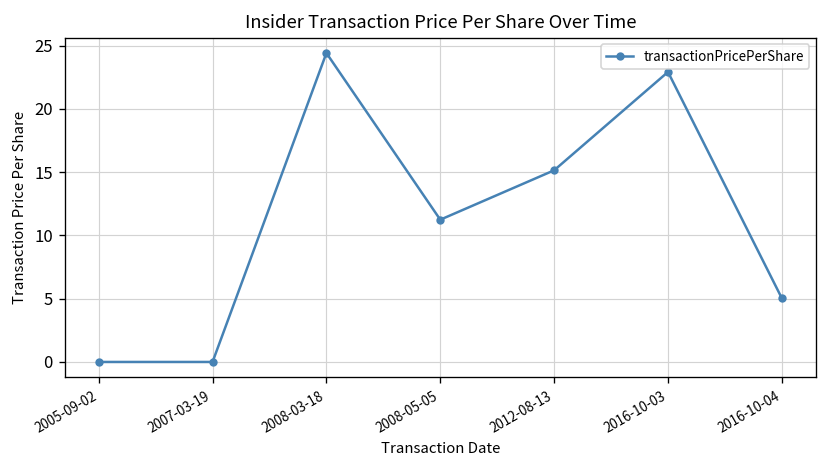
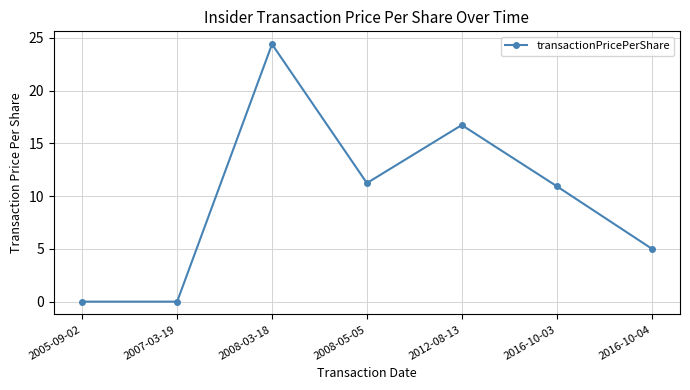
2012-08-13: 15.1 -> 16.7
2016-10-03: 22.9 -> 11.0
